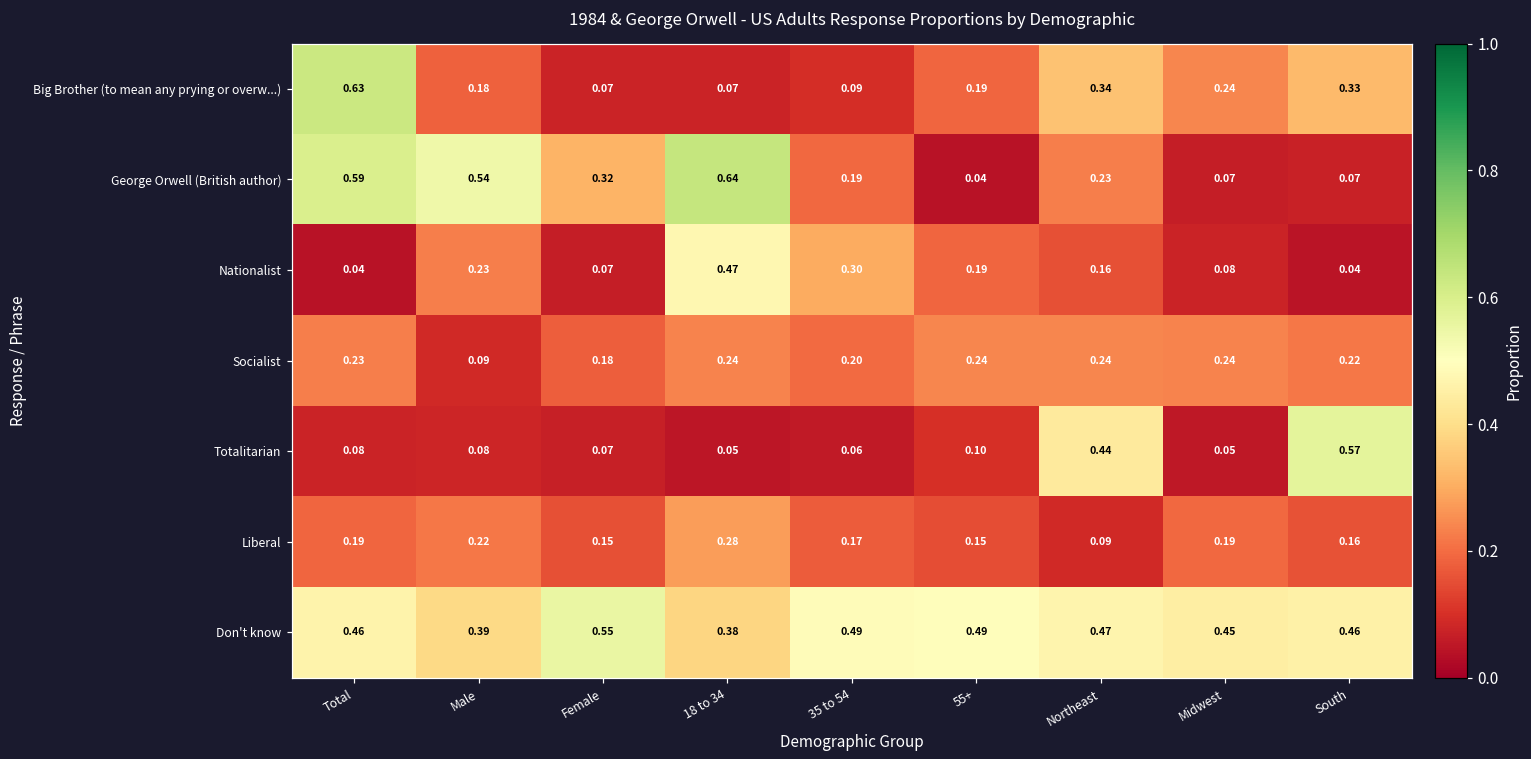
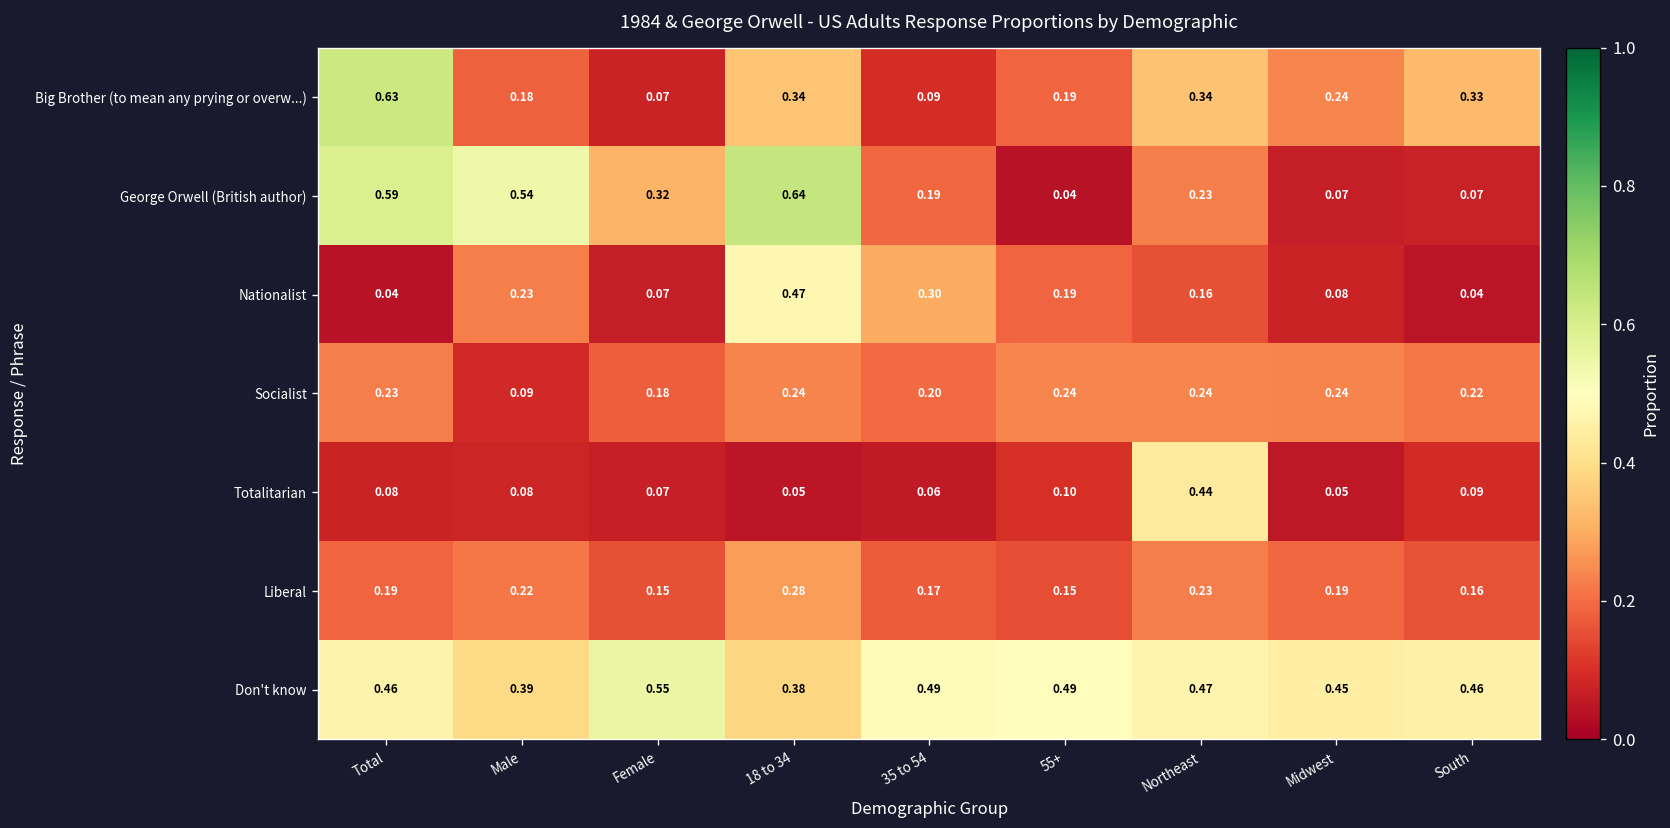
Big Brother (to mean any prying or overw...), 18 to 34: 0.07 -> 0.34
Totalitarian, South: 0.57 -> 0.09
Liberal, Northeast: 0.09 -> 0.23
